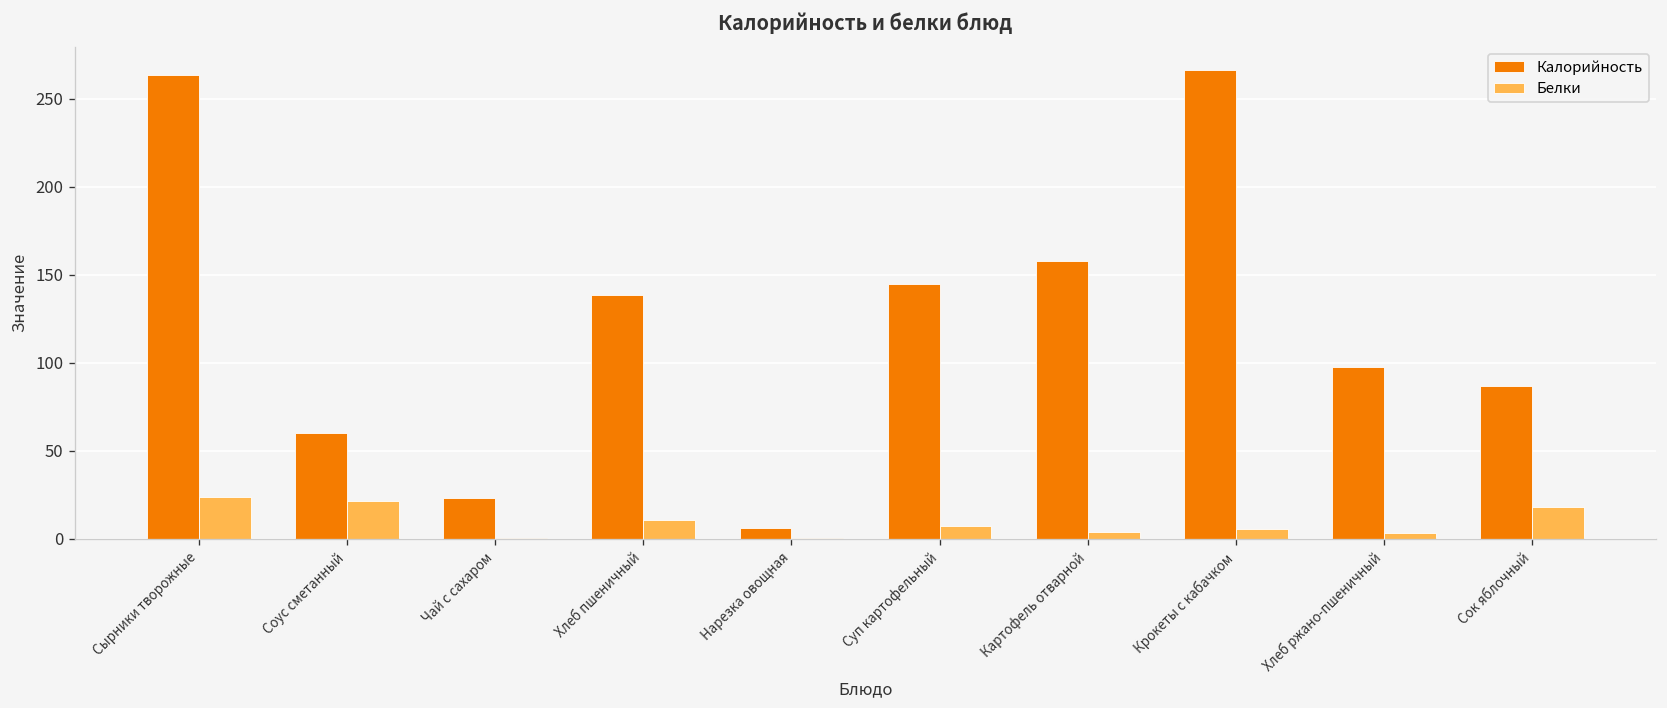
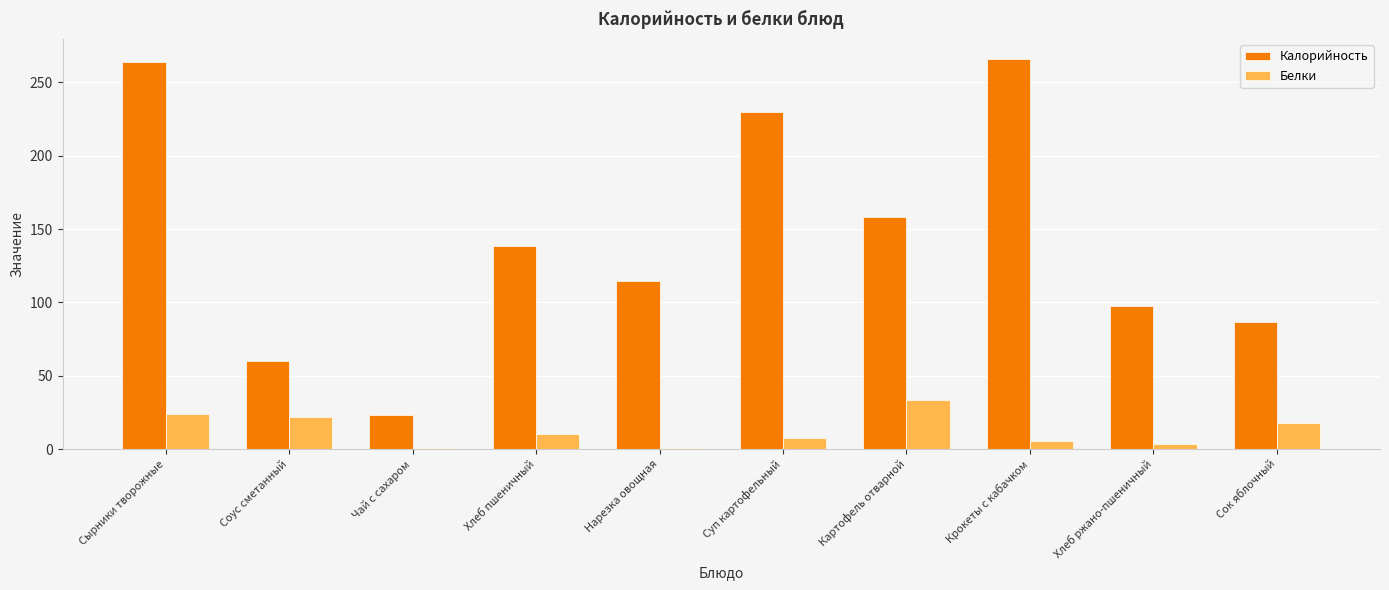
Калорийность, Нарезка овощная: 6 -> 115
Калорийность, Суп картофельный: 145 -> 230
Белки, Картофель отварной: 4 -> 33
